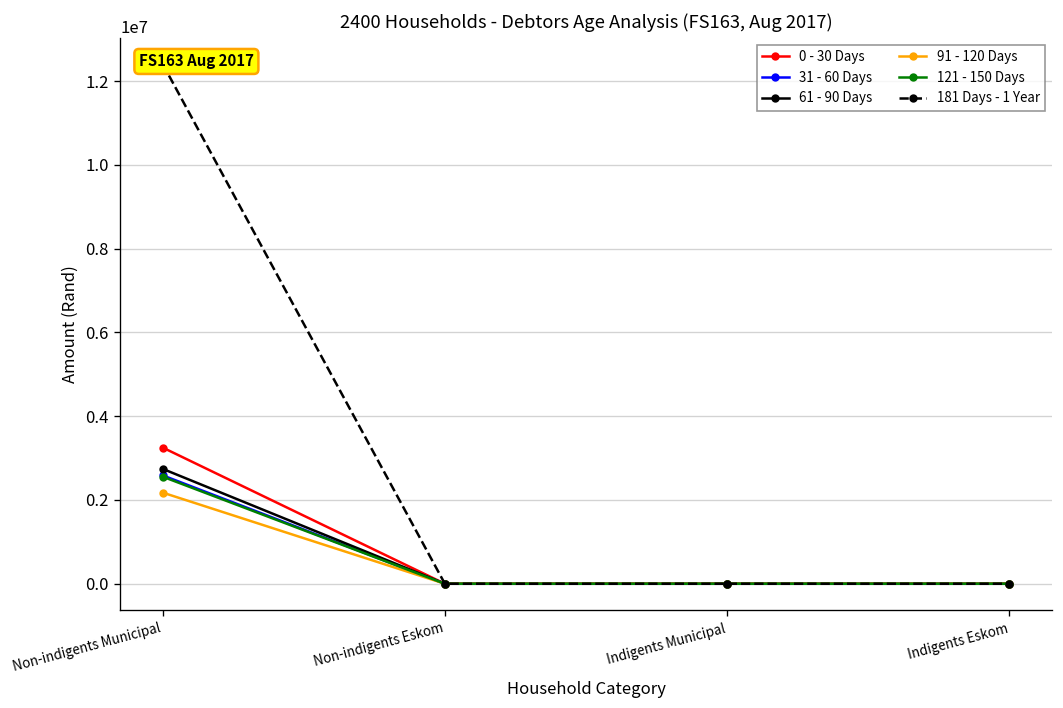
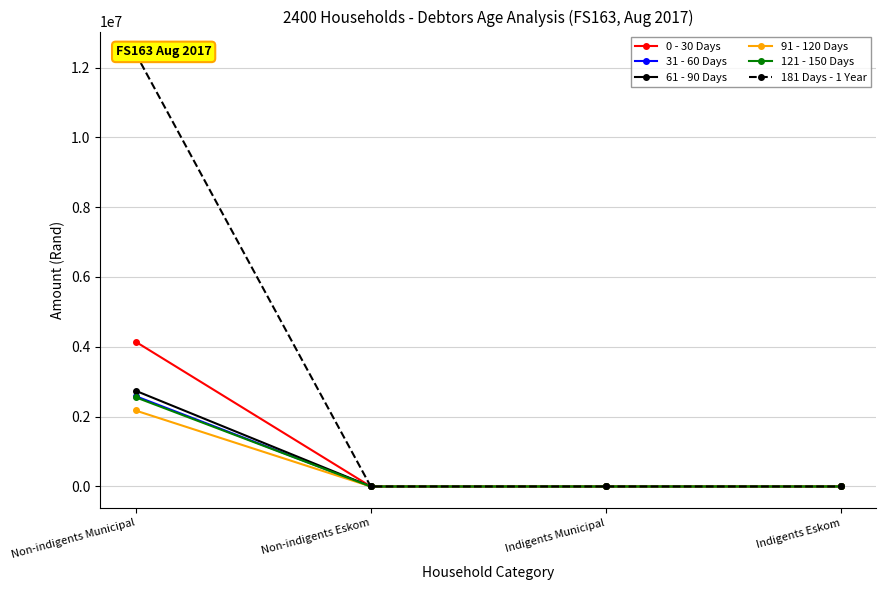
0 - 30 Days, Non-indigents Municipal: 3300000 -> 4100000
